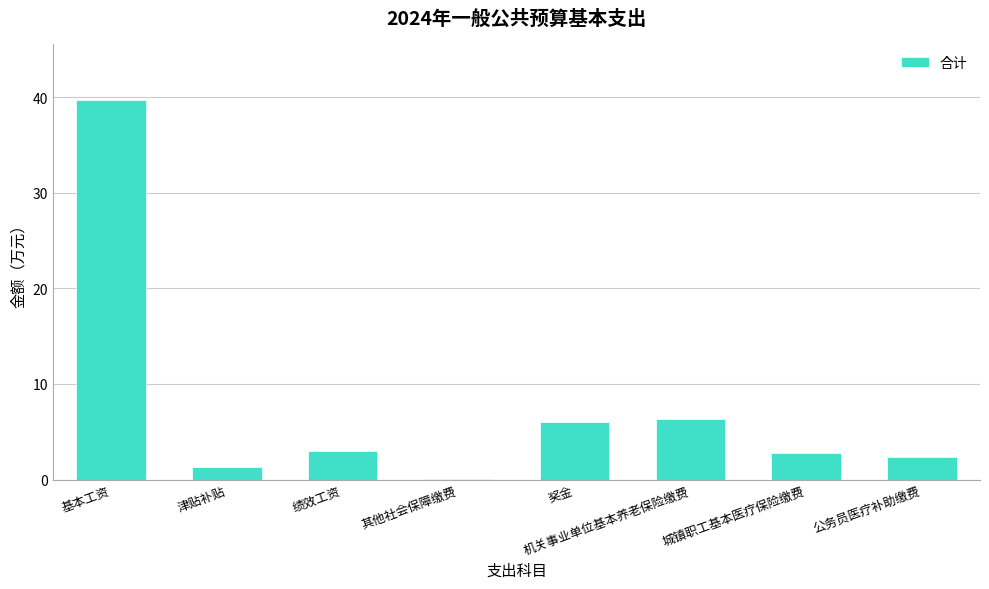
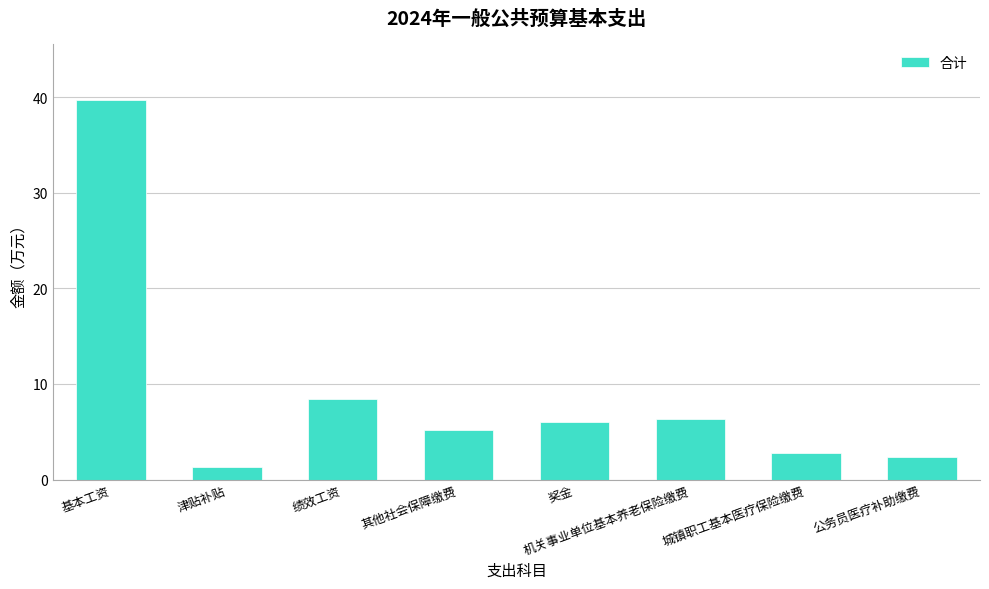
绩效工资: 3 -> 8
其他社会保障缴费: 0 -> 5
